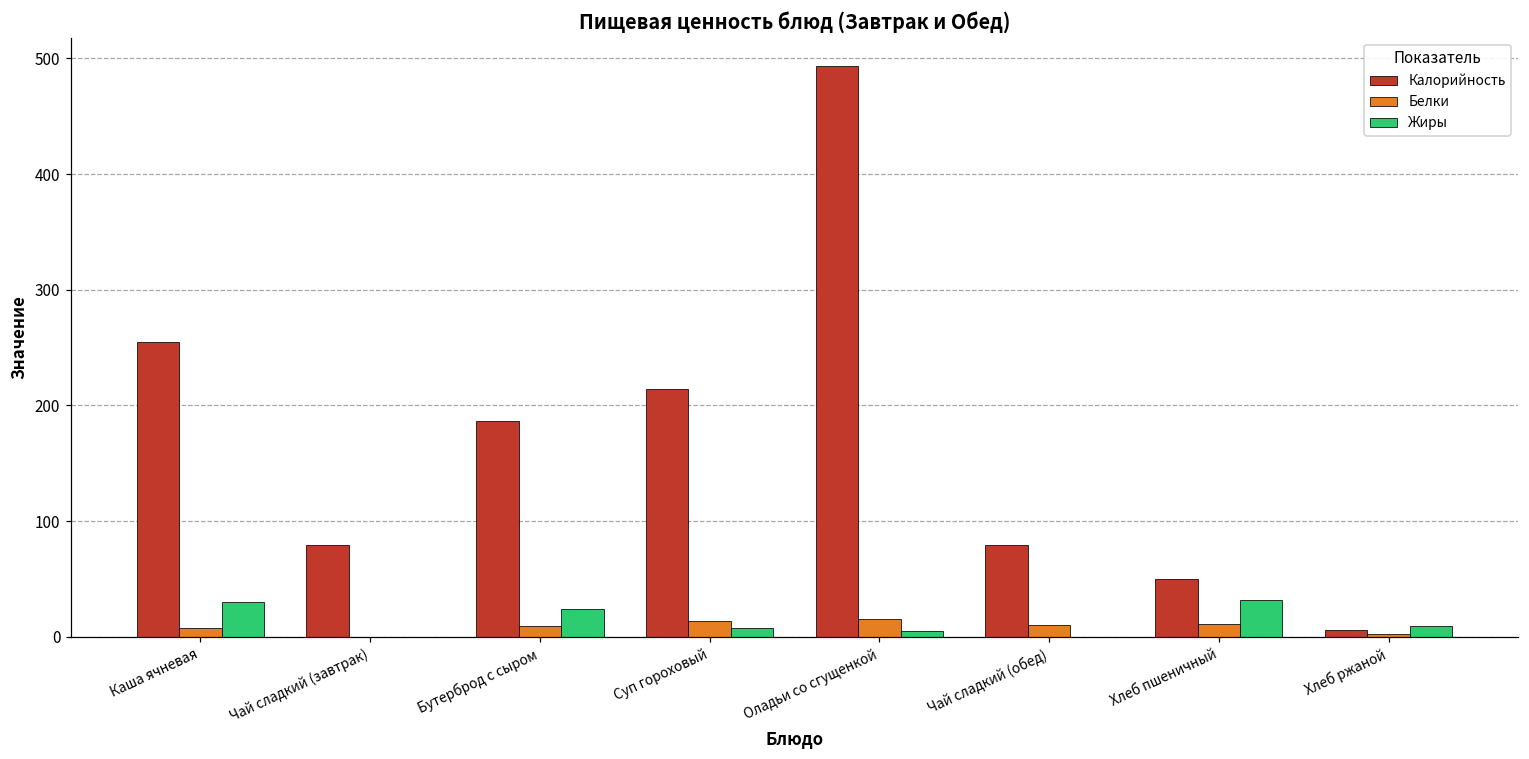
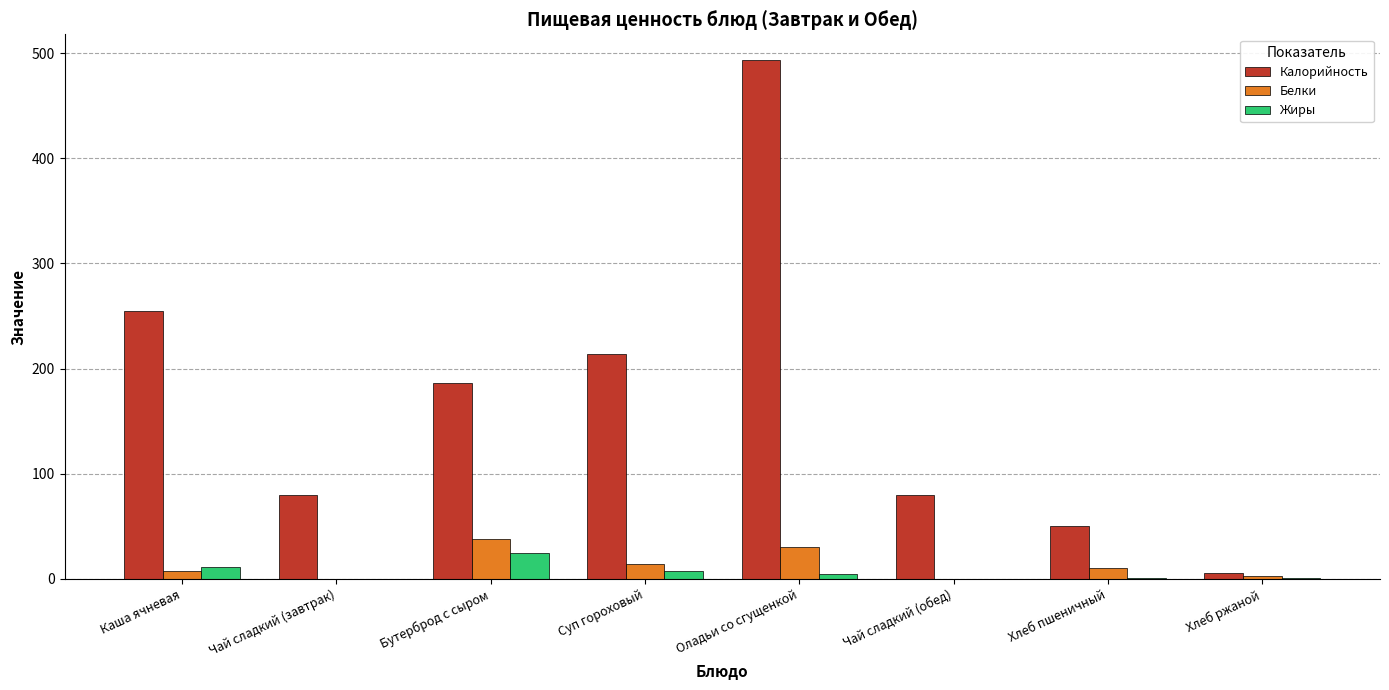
Жиры, Каша ячневая: 30 -> 11
Белки, Бутерброд с сыром: 9 -> 38
Белки, Оладьи со сгущенкой: 15 -> 31
Белки, Чай сладкий (обед): 10 -> 0
Жиры, Хлеб пшеничный: 32 -> 0
Жиры, Хлеб ржаной: 9 -> 0
